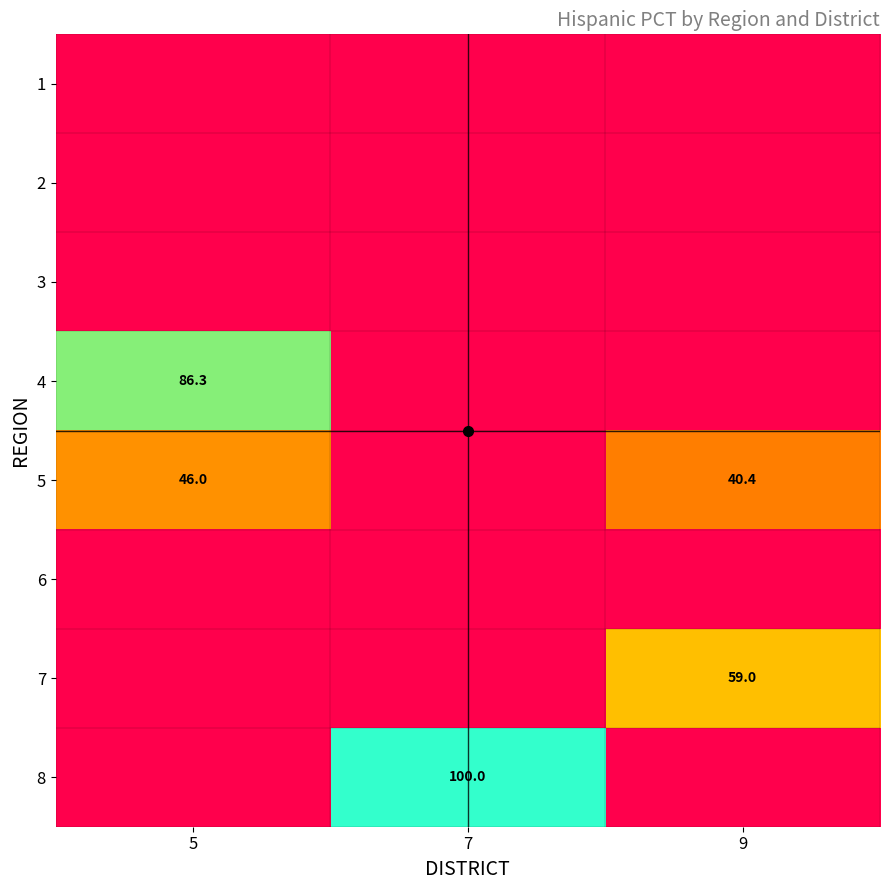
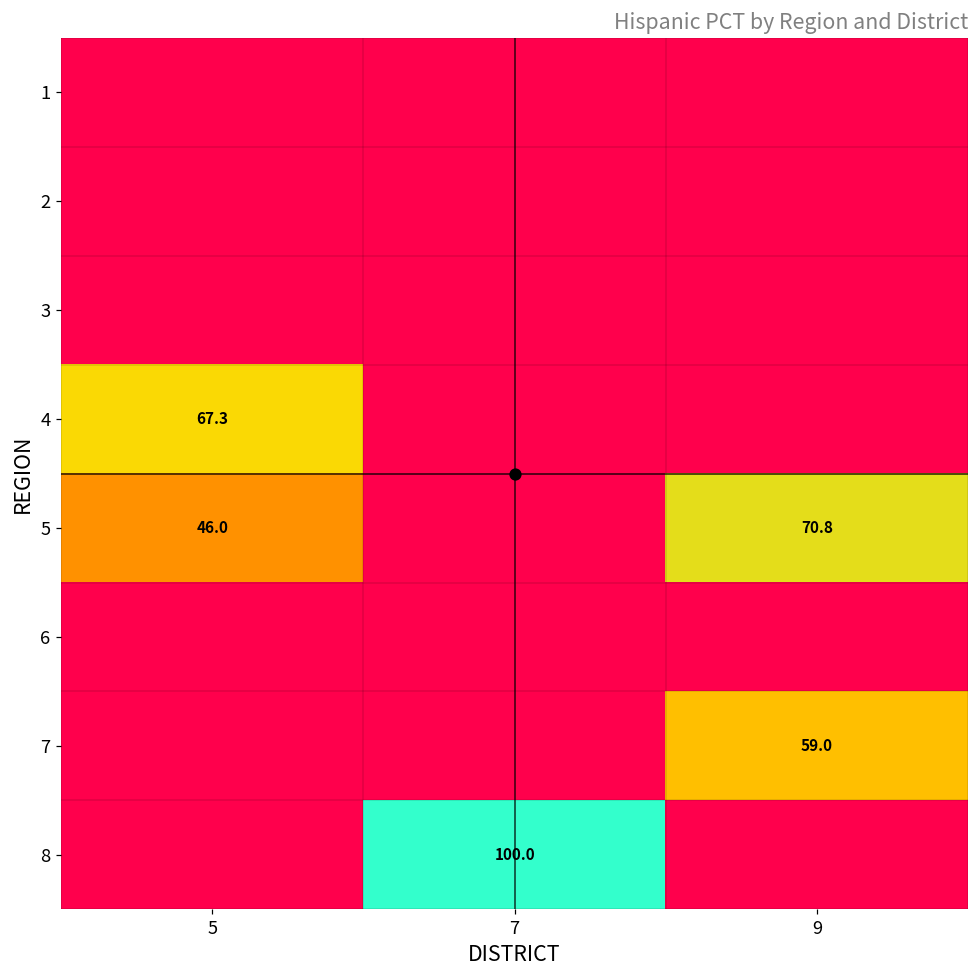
4, 5: 86.3 -> 67.3
5, 9: 40.4 -> 70.8
